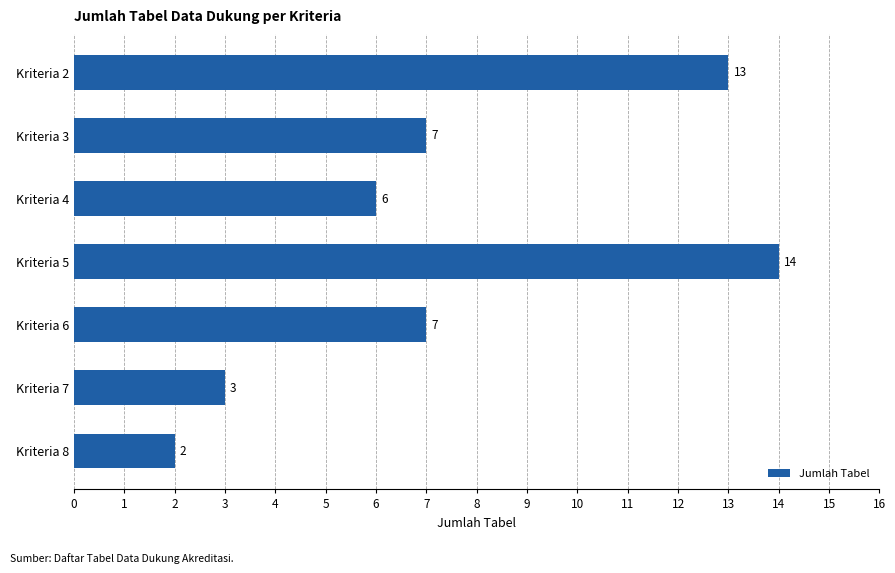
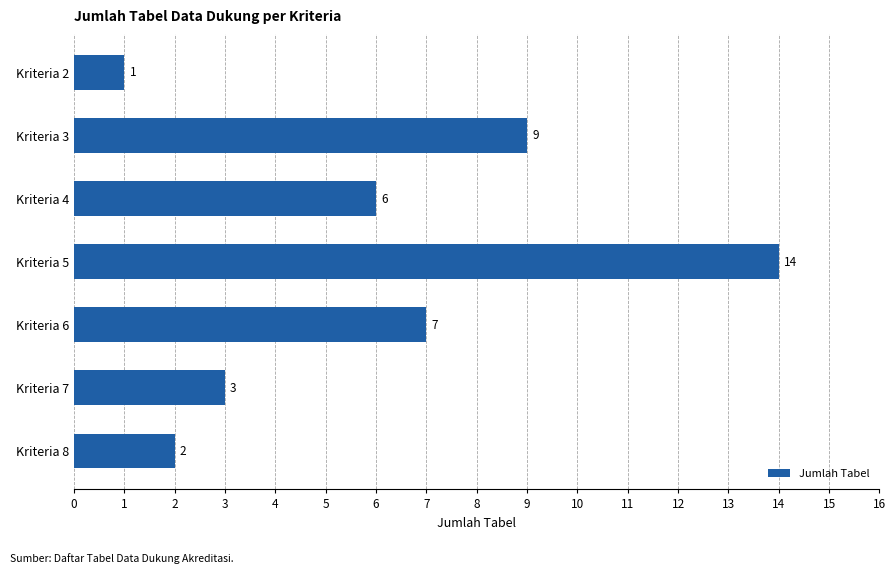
Kriteria 2: 13 -> 1
Kriteria 3: 7 -> 9
